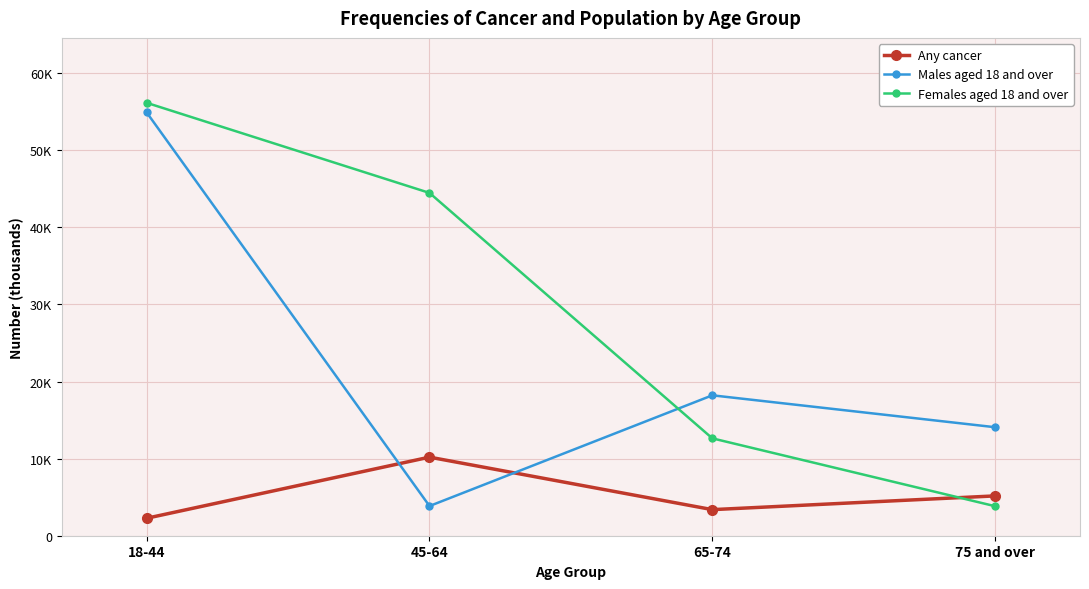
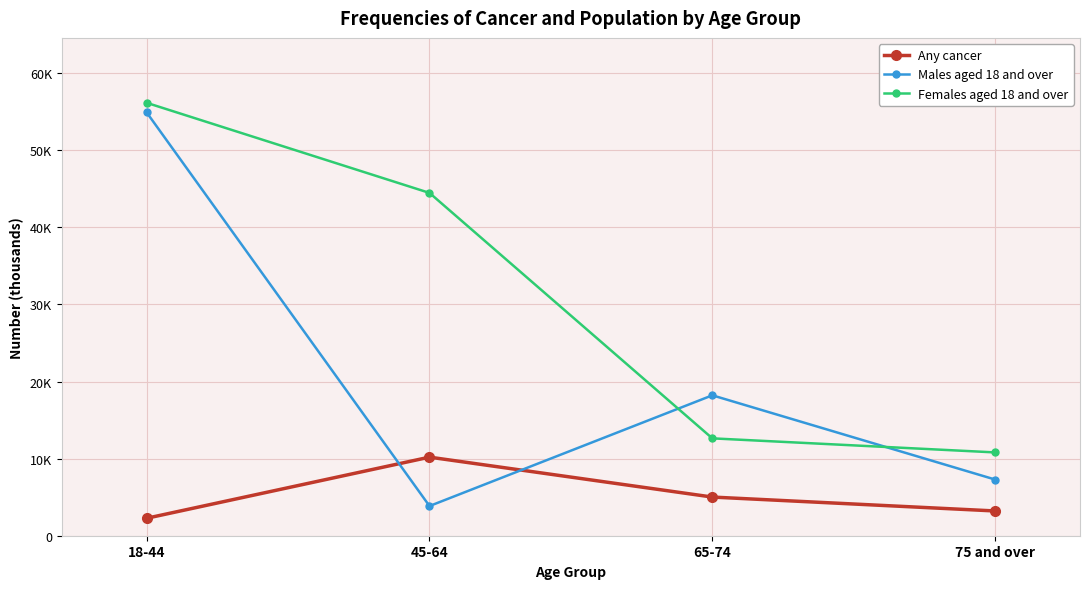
Any cancer, 65-74: 3000 -> 5000
Any cancer, 75 and over: 5000 -> 3000
Males aged 18 and over, 75 and over: 14000 -> 7000
Females aged 18 and over, 75 and over: 4000 -> 11000
